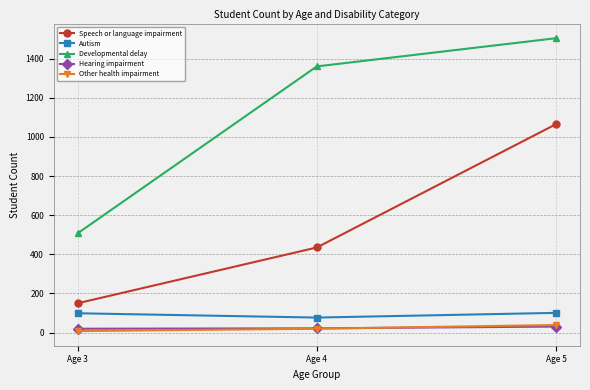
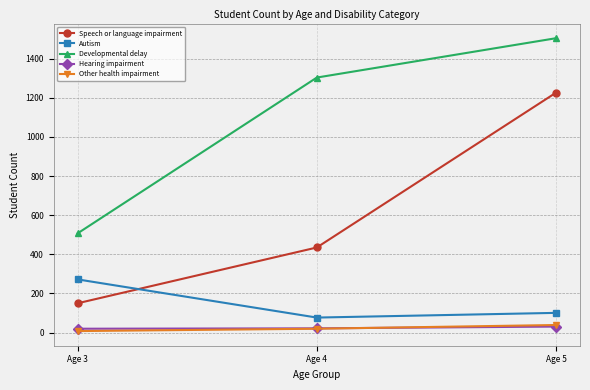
Autism, Age 3: 100 -> 270
Developmental delay, Age 4: 1360 -> 1300
Speech or language impairment, Age 5: 1070 -> 1230
